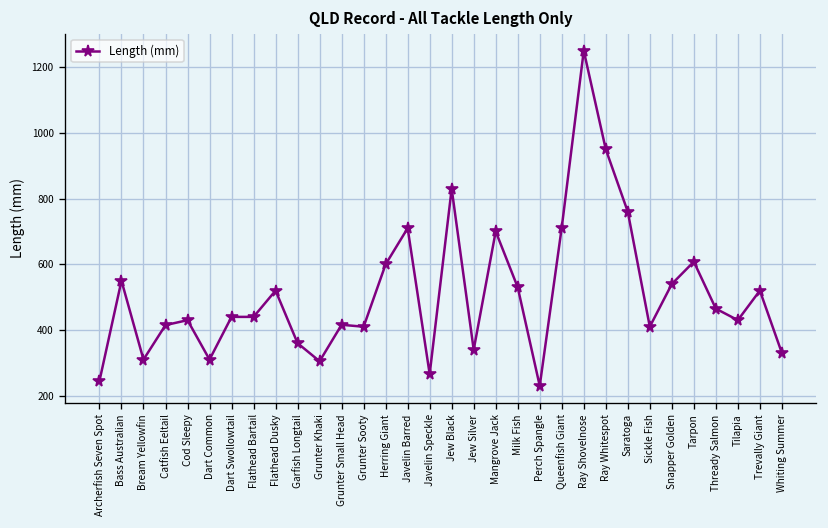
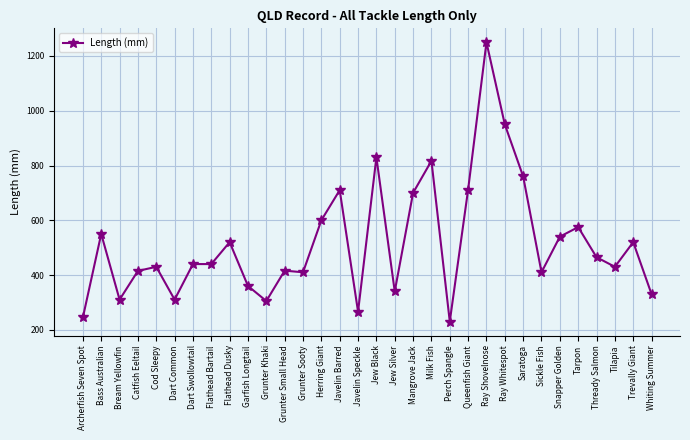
Milk Fish: 530 -> 820
Tarpon: 610 -> 580
